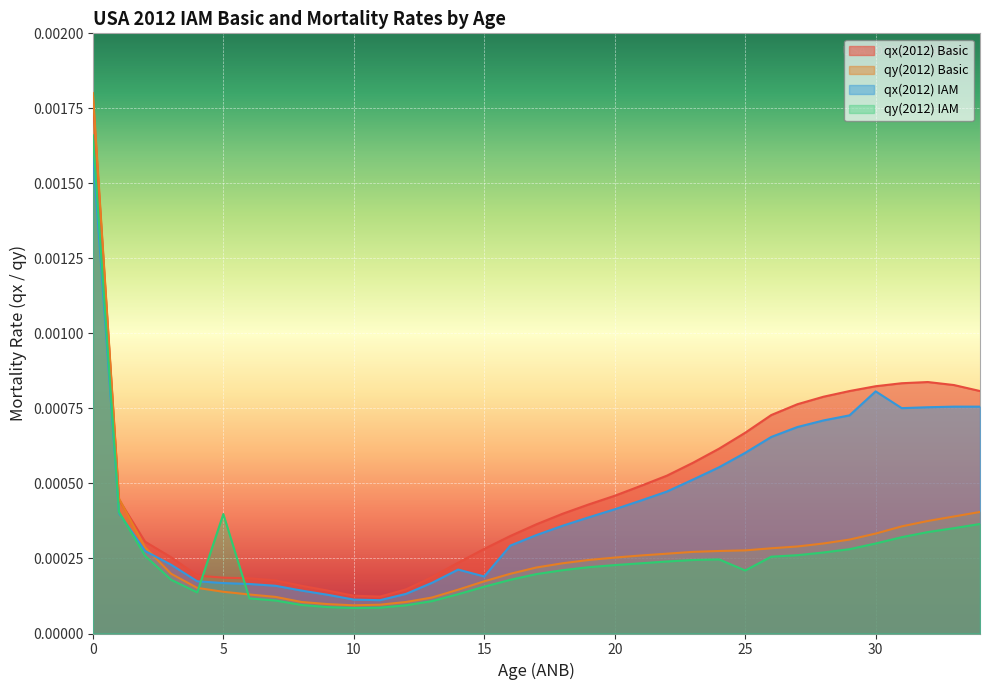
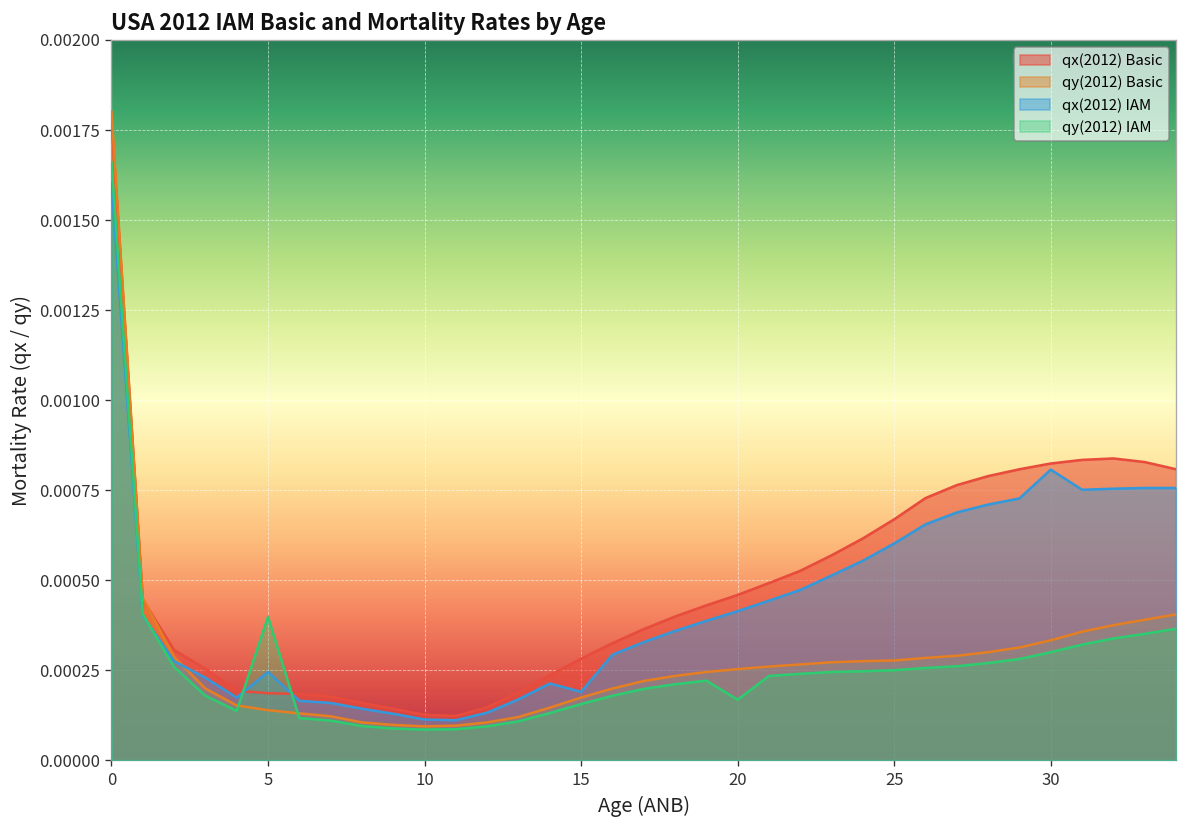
qx(2012) IAM, 5: 0.00017 -> 0.00025
qy(2012) IAM, 20: 0.00023 -> 0.00017
qy(2012) IAM, 25: 0.00021 -> 0.00025
